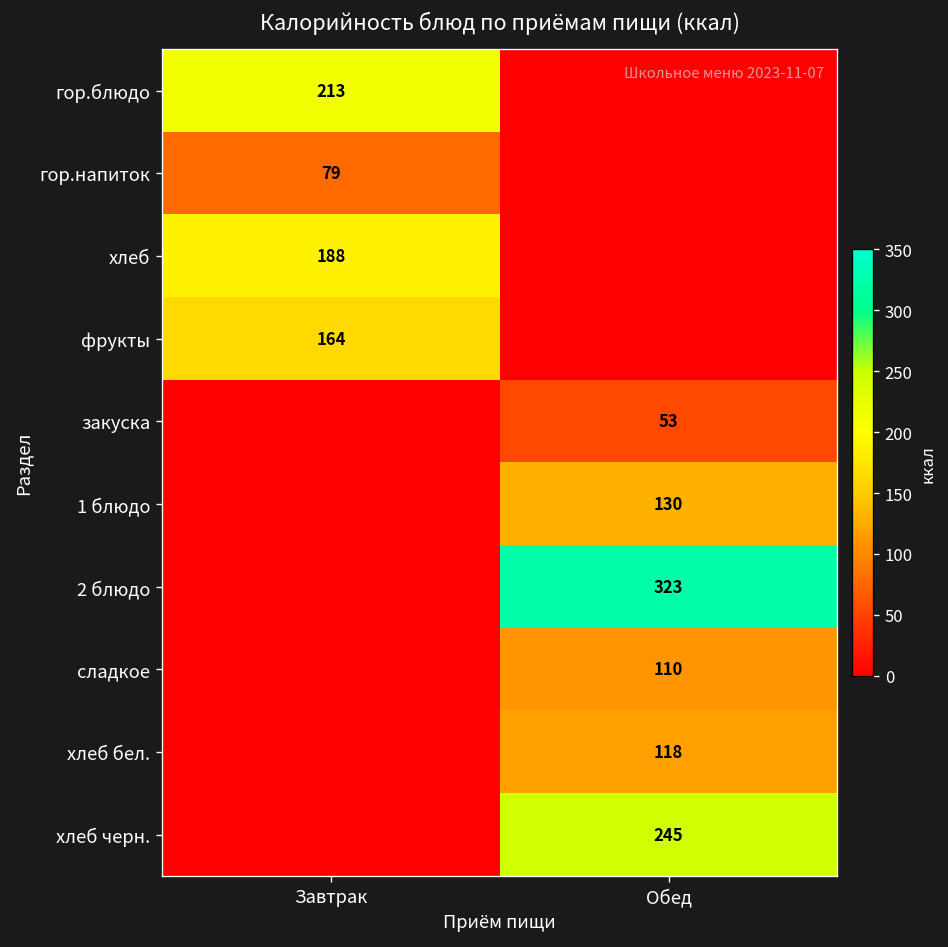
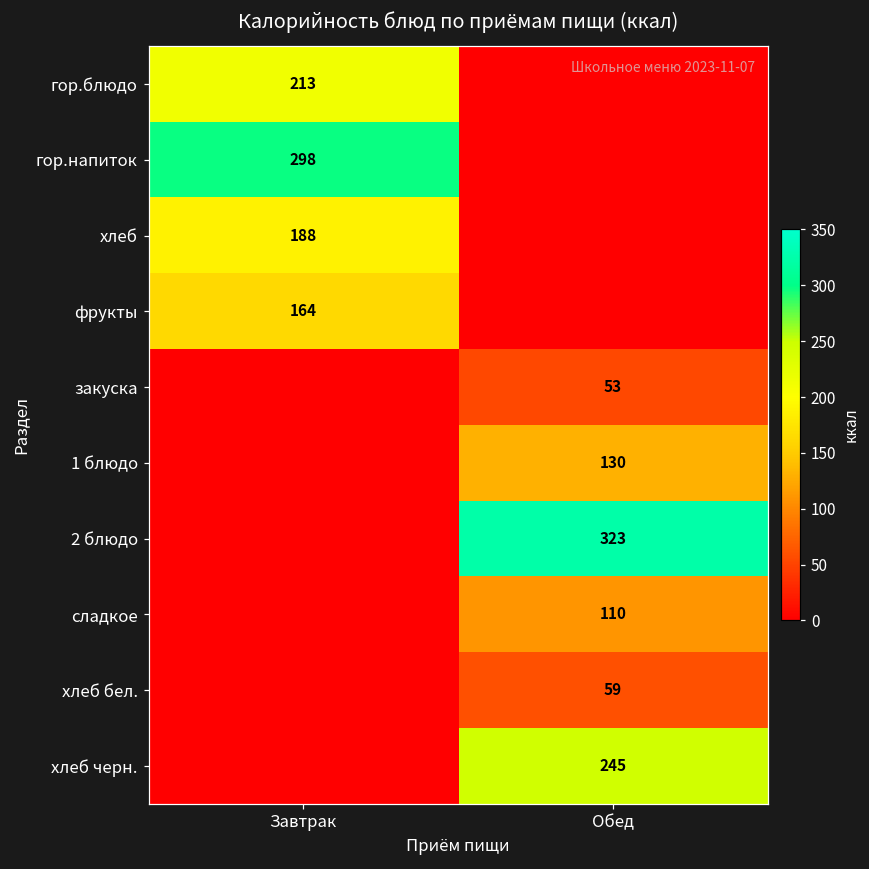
гор.напиток, Завтрак: 79 -> 298
хлеб бел., Обед: 118 -> 59
